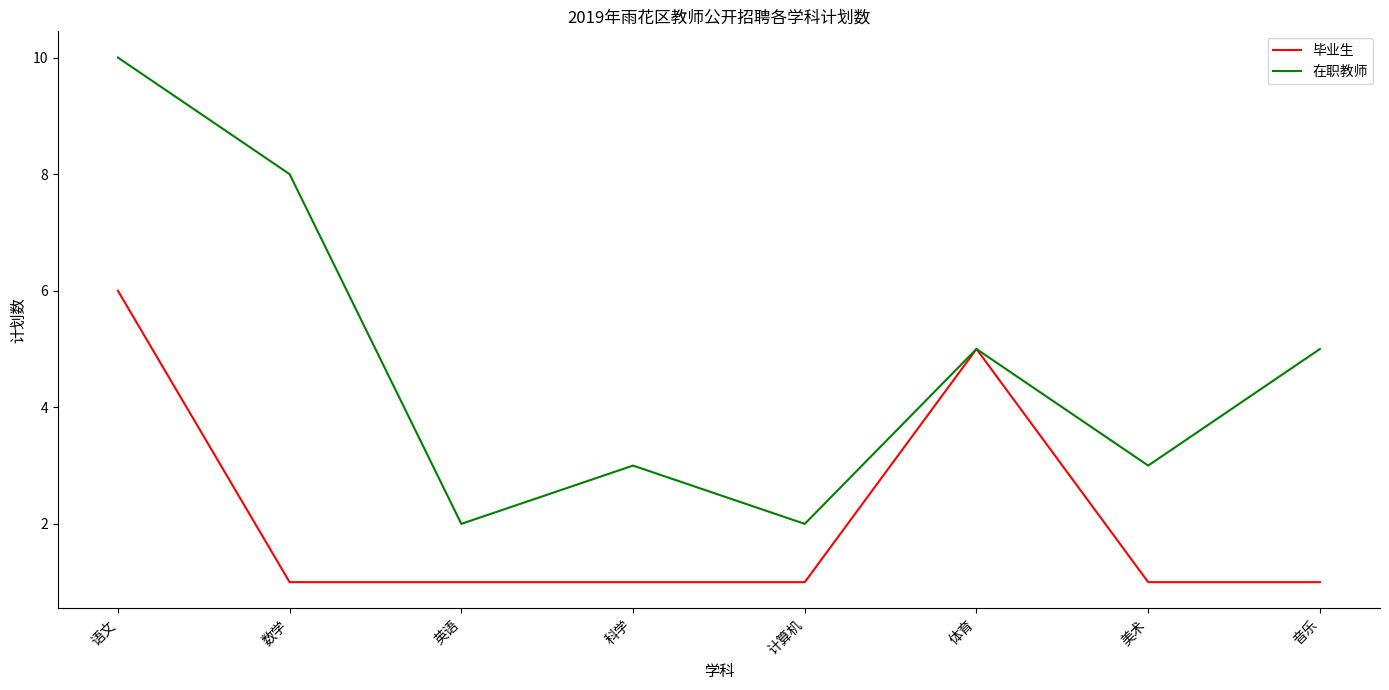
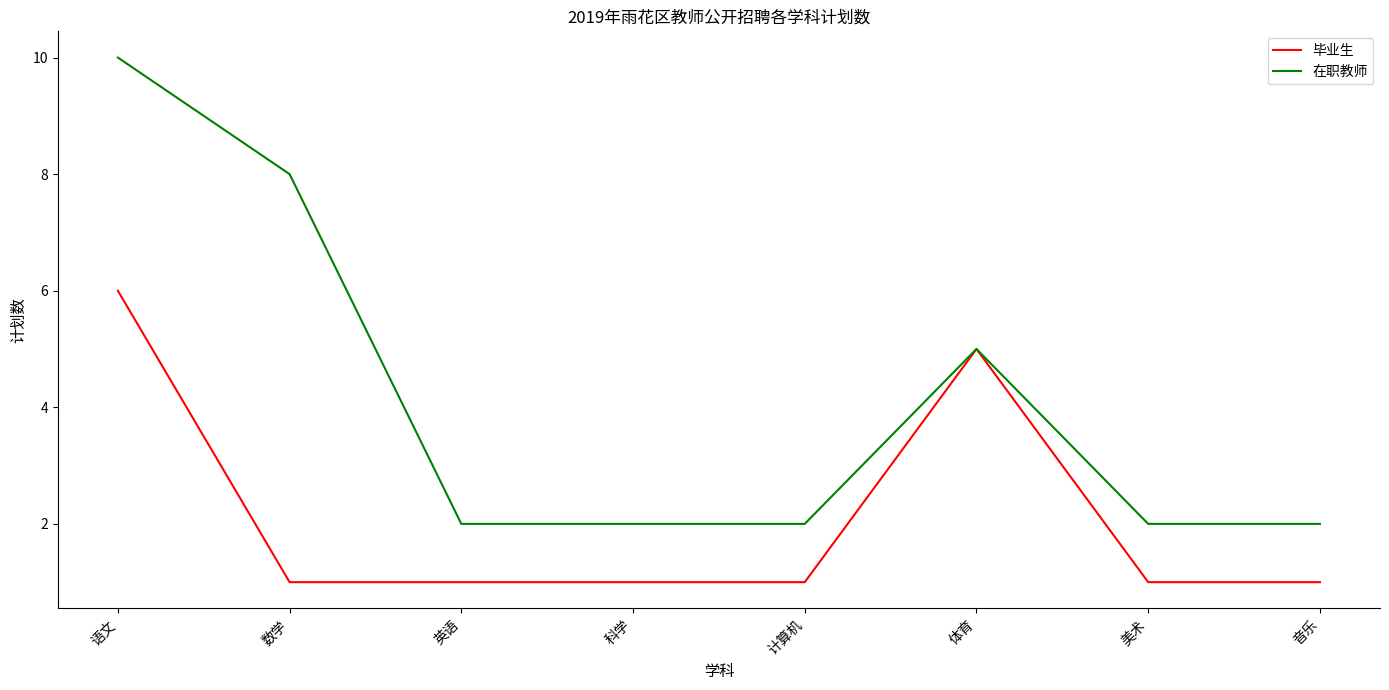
在职教师, 科学: 3 -> 2
在职教师, 美术: 3 -> 2
在职教师, 音乐: 5 -> 2
